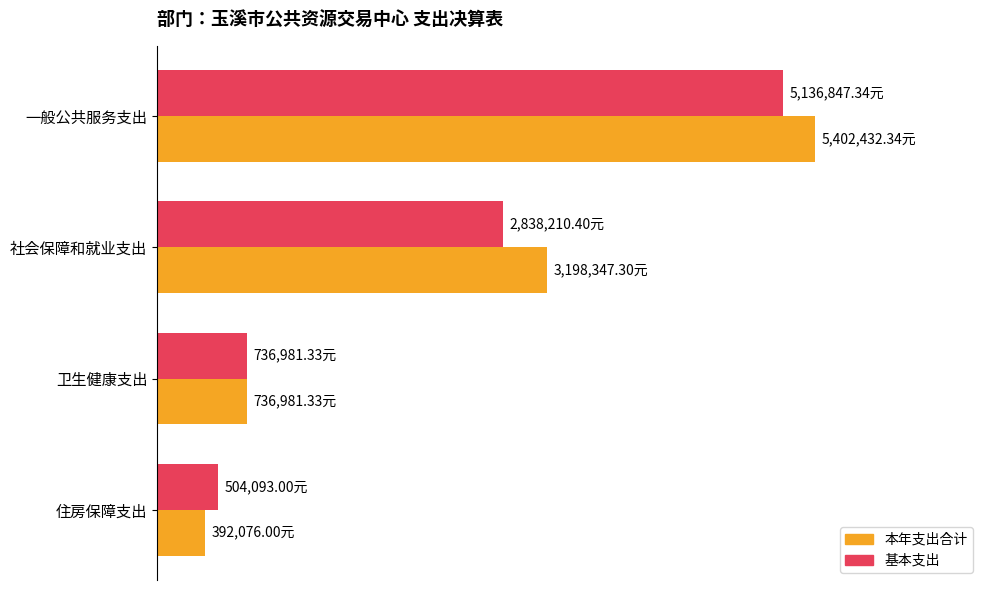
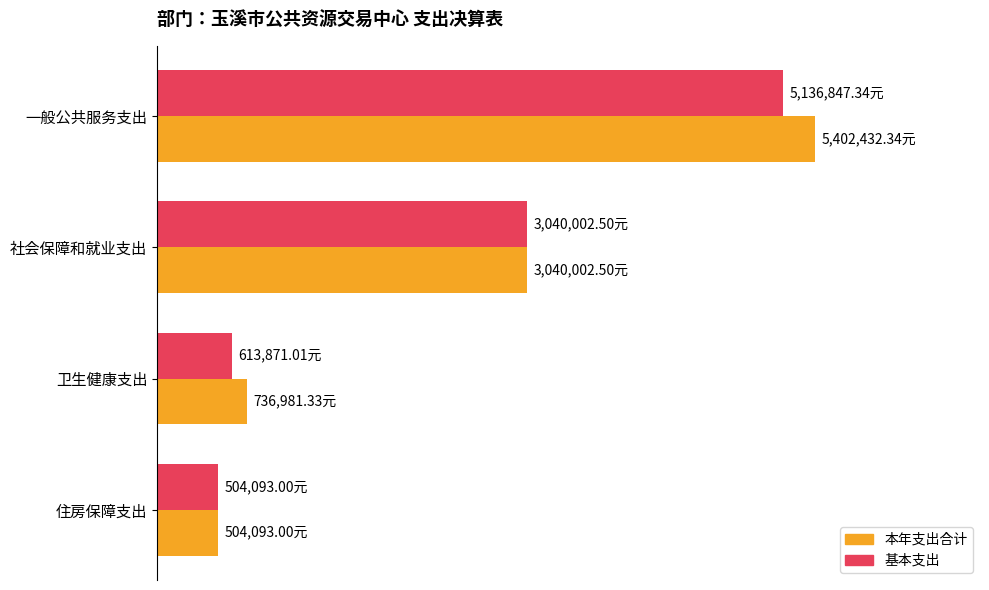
基本支出, 社会保障和就业支出: 2,838,210.40元 -> 3,040,002.50元
本年支出合计, 社会保障和就业支出: 3,198,347.30元 -> 3,040,002.50元
基本支出, 卫生健康支出: 736,981.33元 -> 613,871.01元
本年支出合计, 住房保障支出: 392,076.00元 -> 504,093.00元
